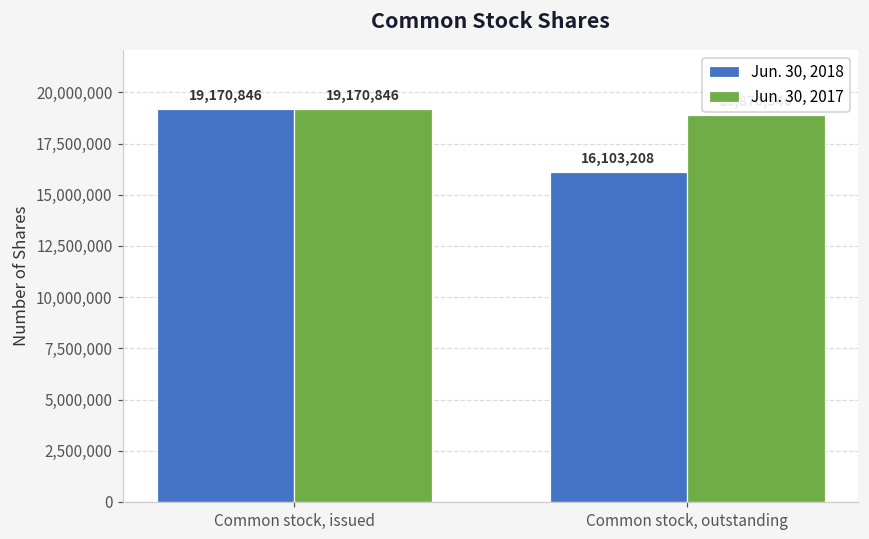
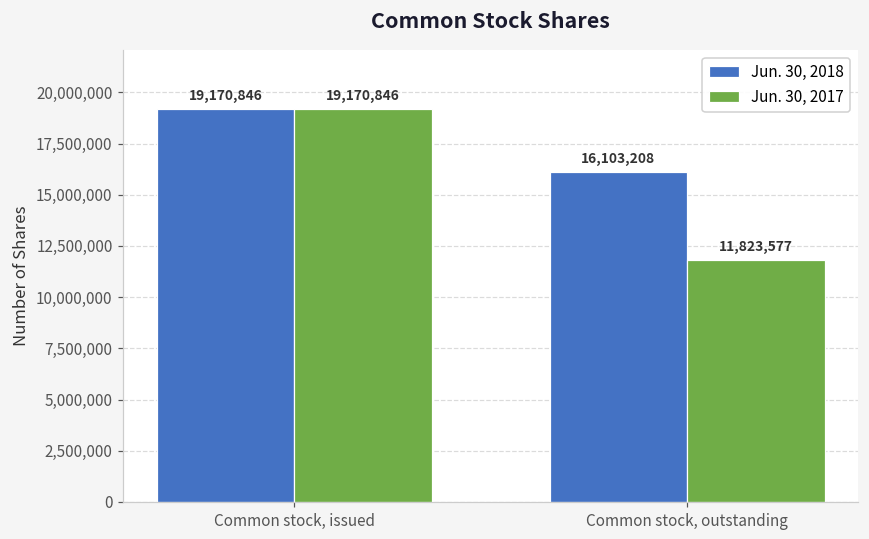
Jun. 30, 2017, Common stock, outstanding: 18,900,000 -> 11,800,000
